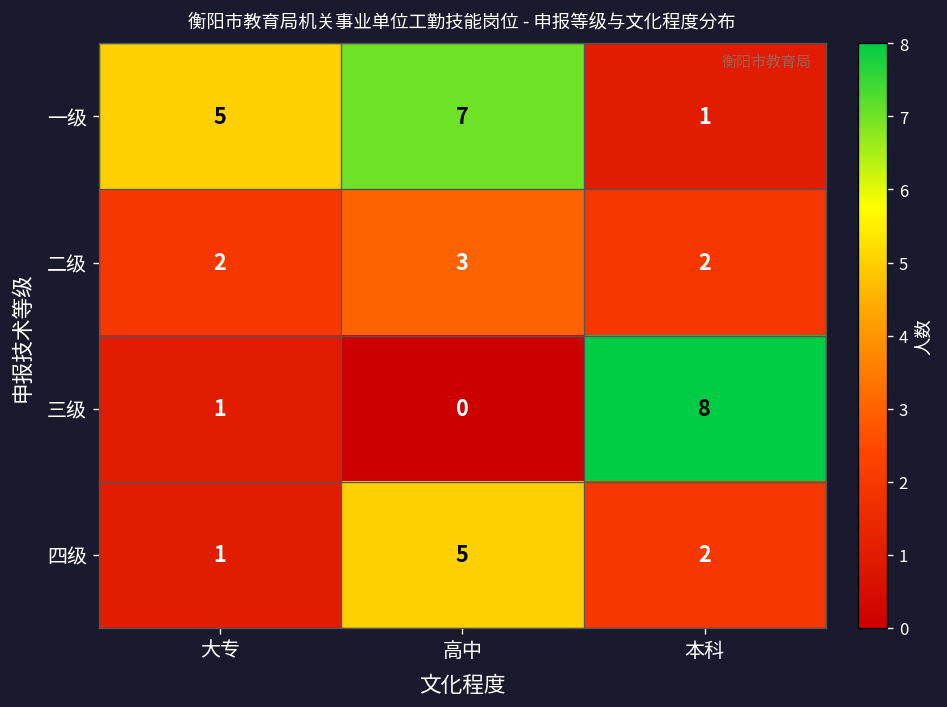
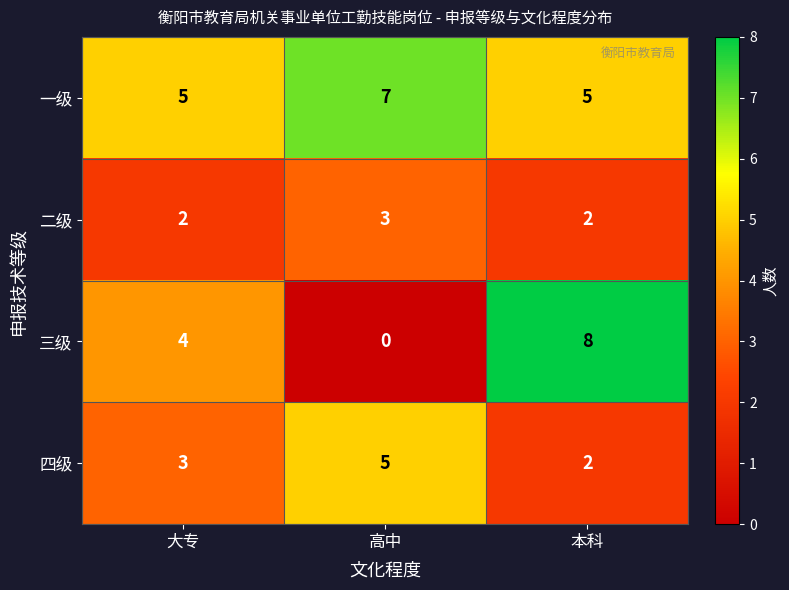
一级, 本科: 1 -> 5
三级, 大专: 1 -> 4
四级, 大专: 1 -> 3
